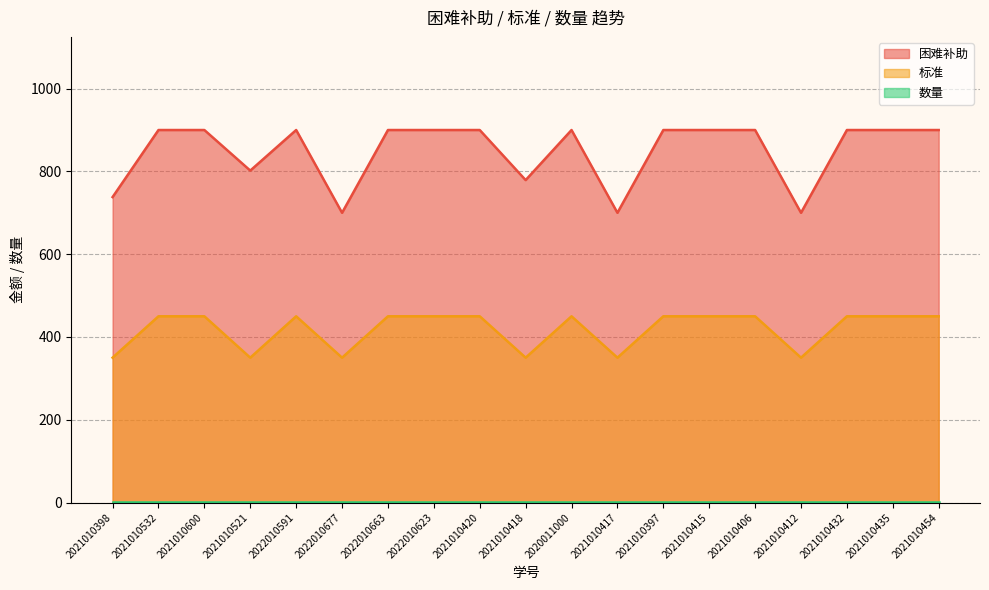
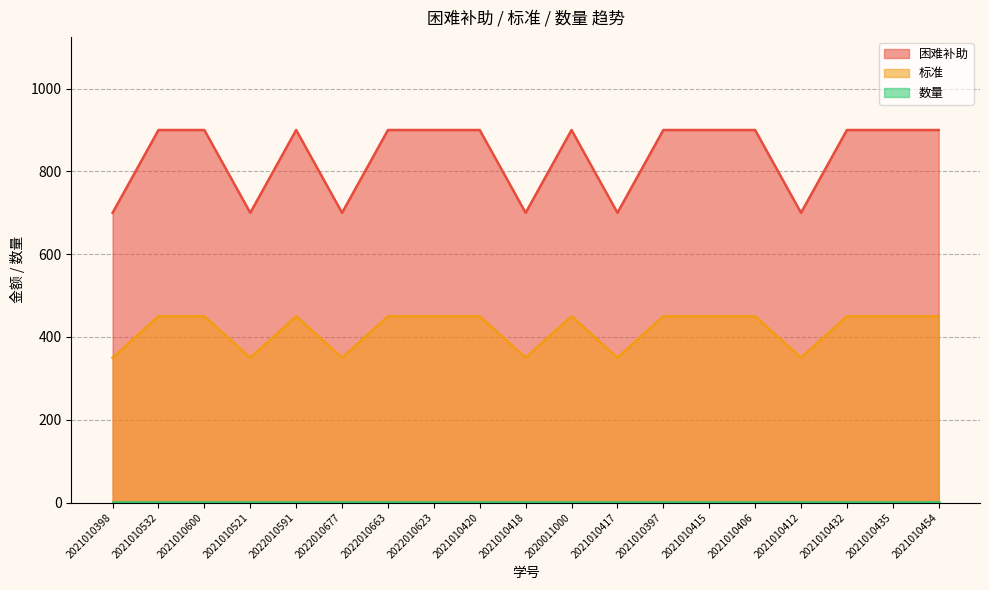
困难补助, 2021010398: 740 -> 700
困难补助, 2021010521: 800 -> 700
困难补助, 2021010418: 780 -> 700
